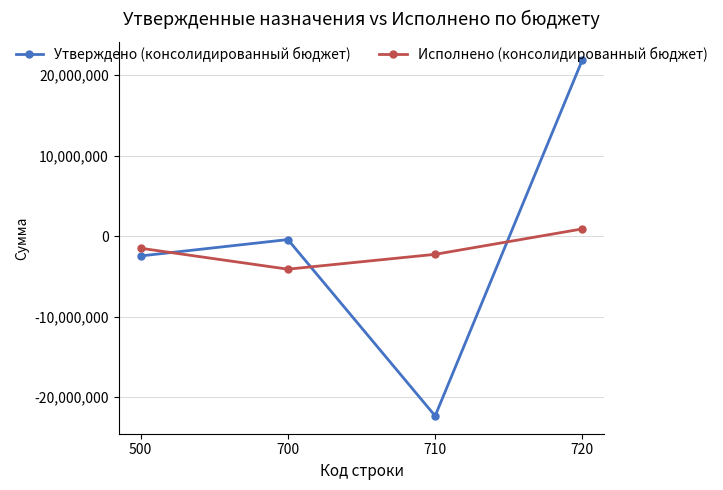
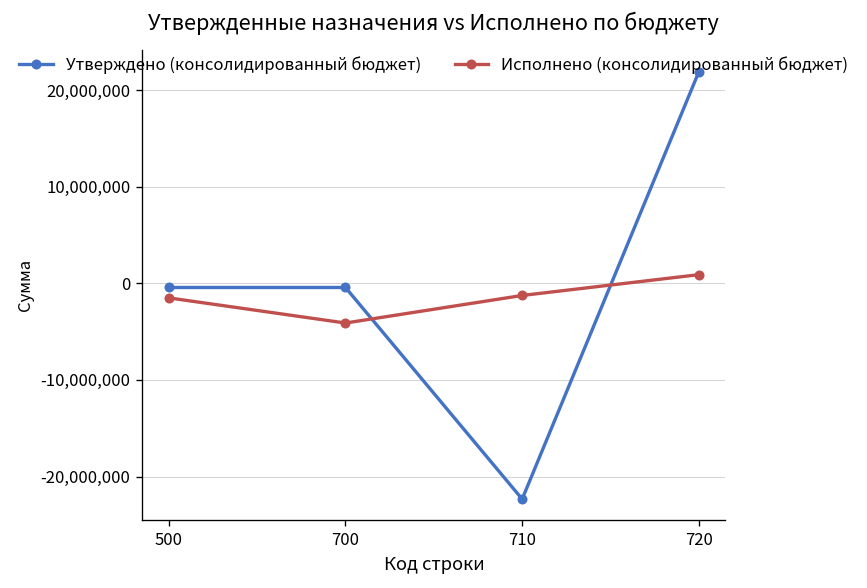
Утверждено (консолидированный бюджет), 500: -2,000,000 -> 0
Исполнено (консолидированный бюджет), 710: -2,000,000 -> -1,000,000
